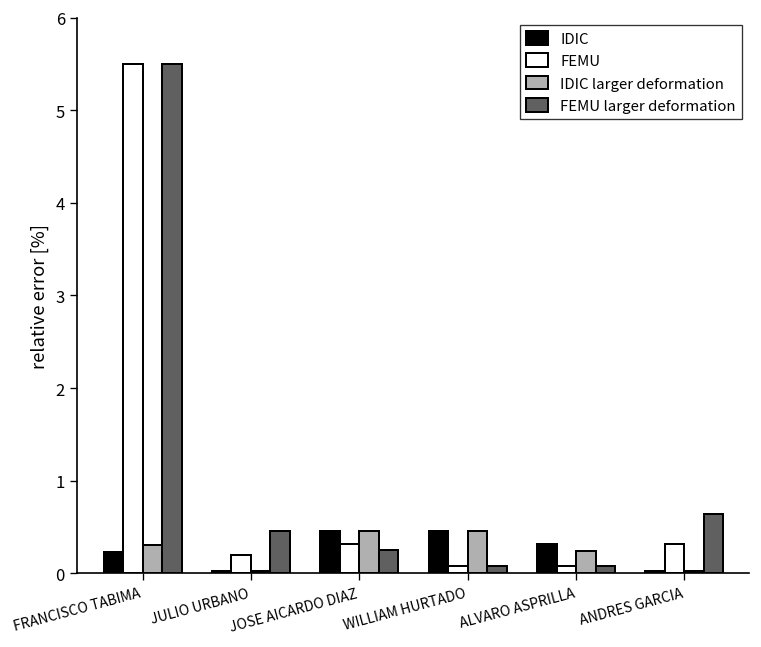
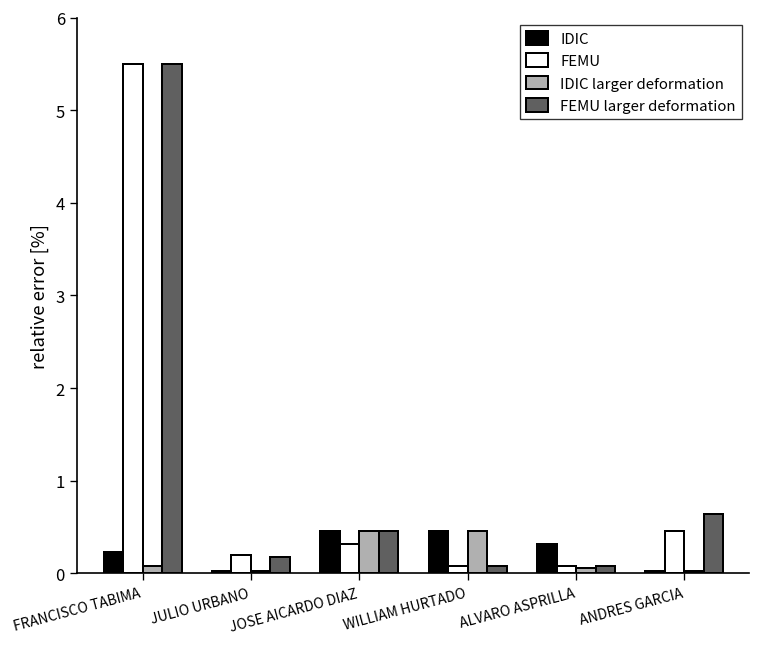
IDIC larger deformation, FRANCISCO TABIMA: 0.3 -> 0.1
FEMU larger deformation, JULIO URBANO: 0.5 -> 0.2
FEMU larger deformation, JOSE AICARDO DIAZ: 0.2 -> 0.5
IDIC larger deformation, ALVARO ASPRILLA: 0.2 -> 0.1
FEMU, ANDRES GARCIA: 0.3 -> 0.5
